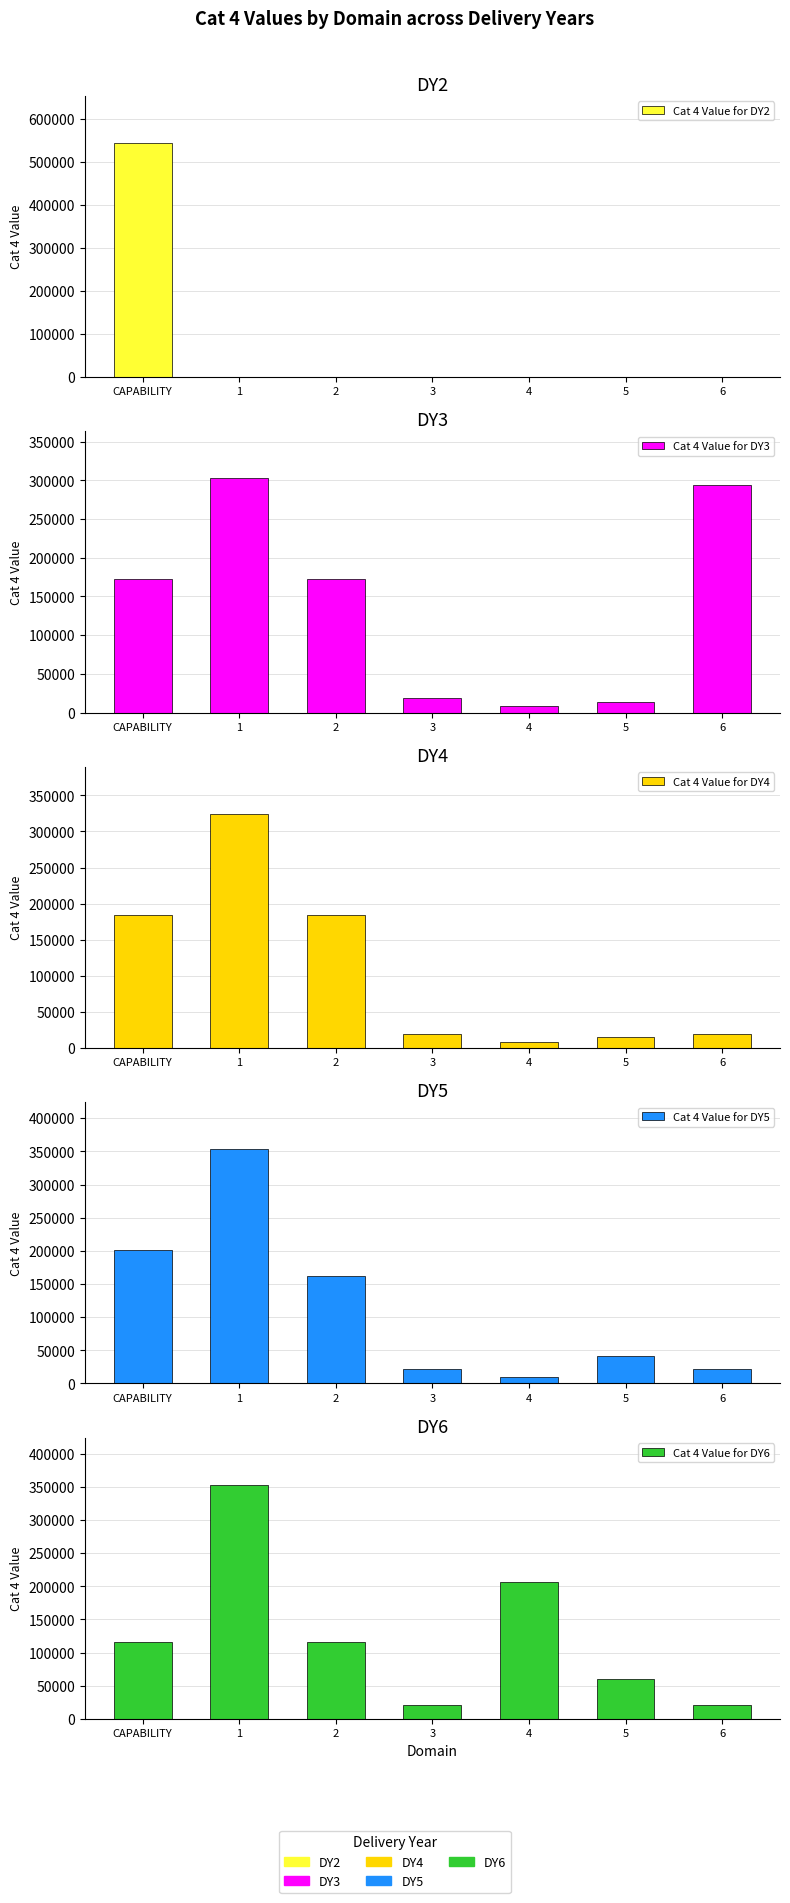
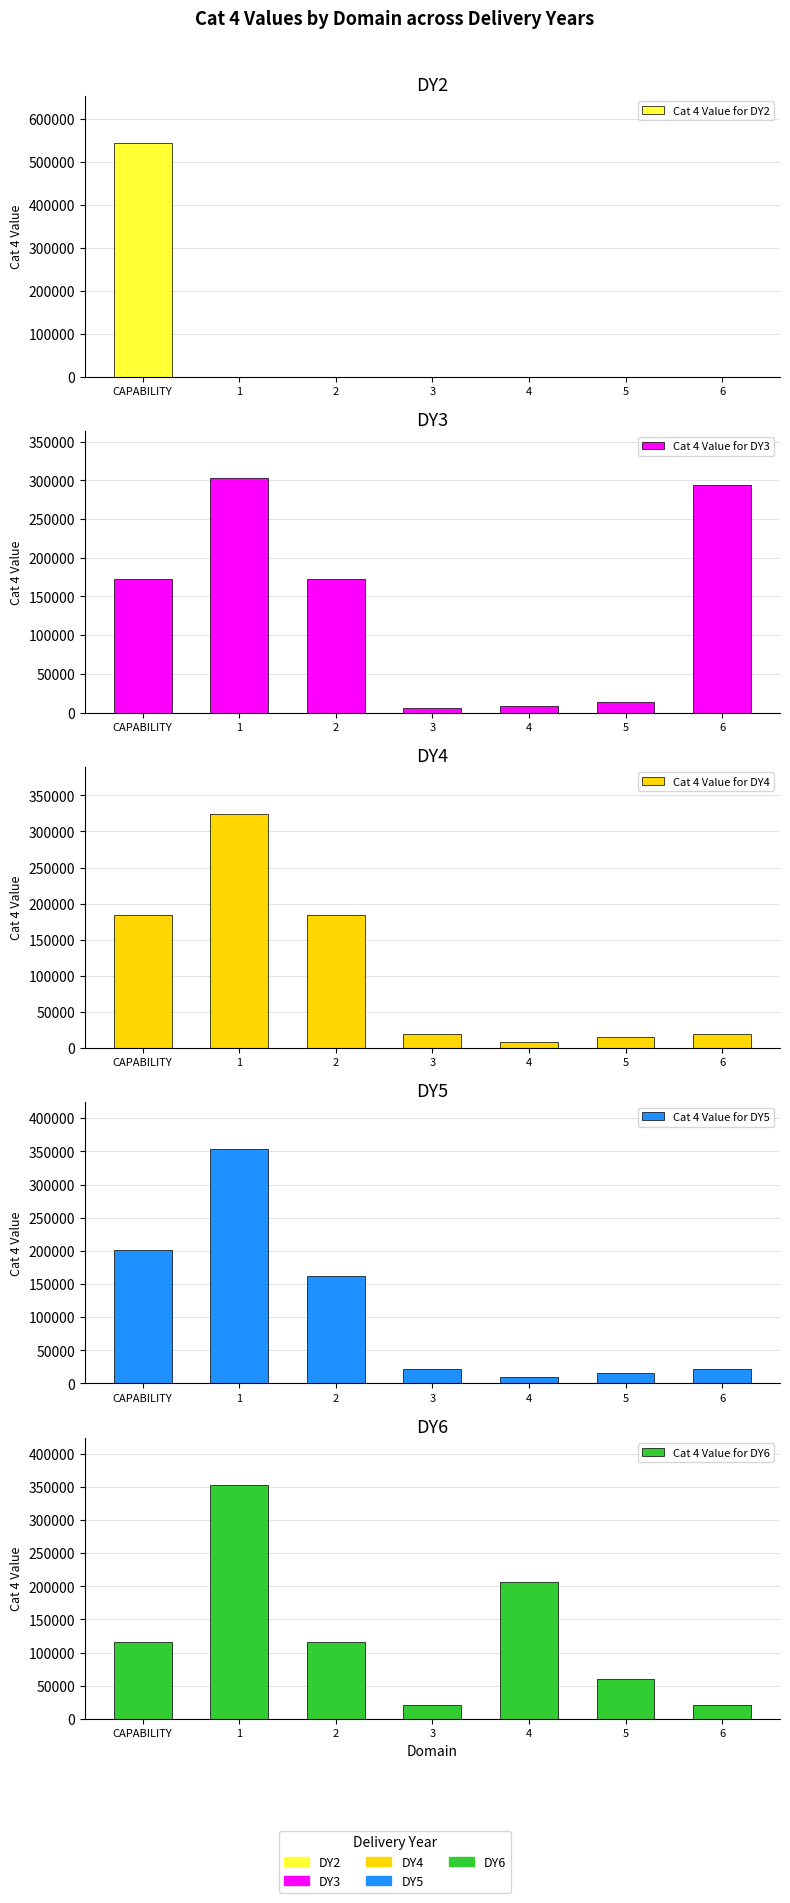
DY3, 3: 20000 -> 10000
DY5, 5: 40000 -> 20000
